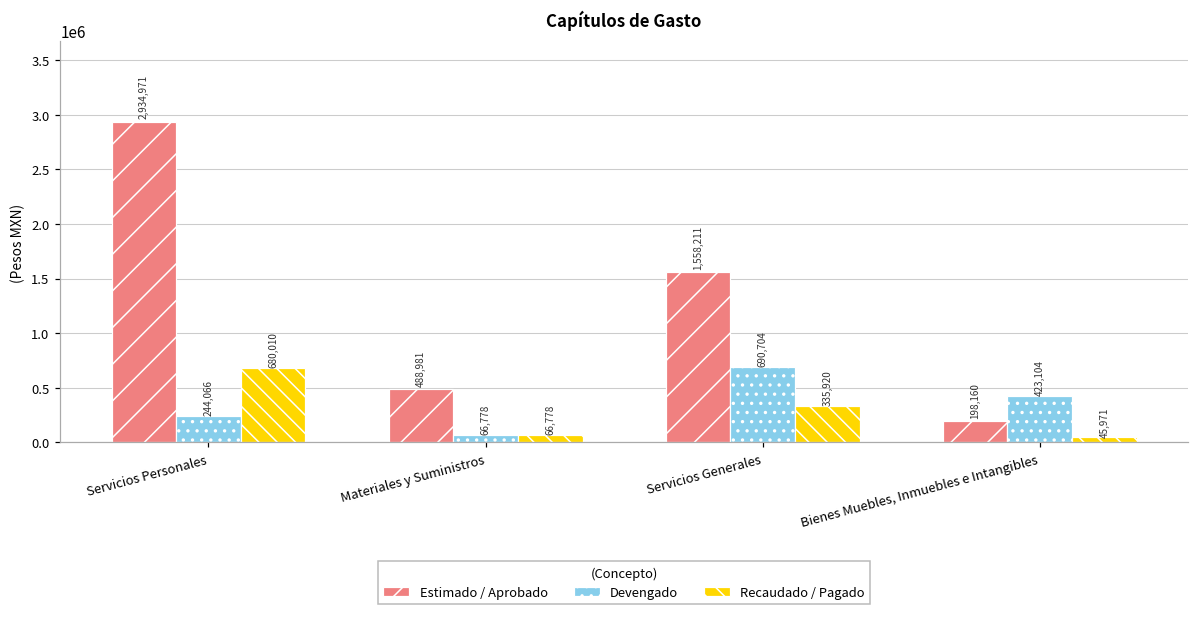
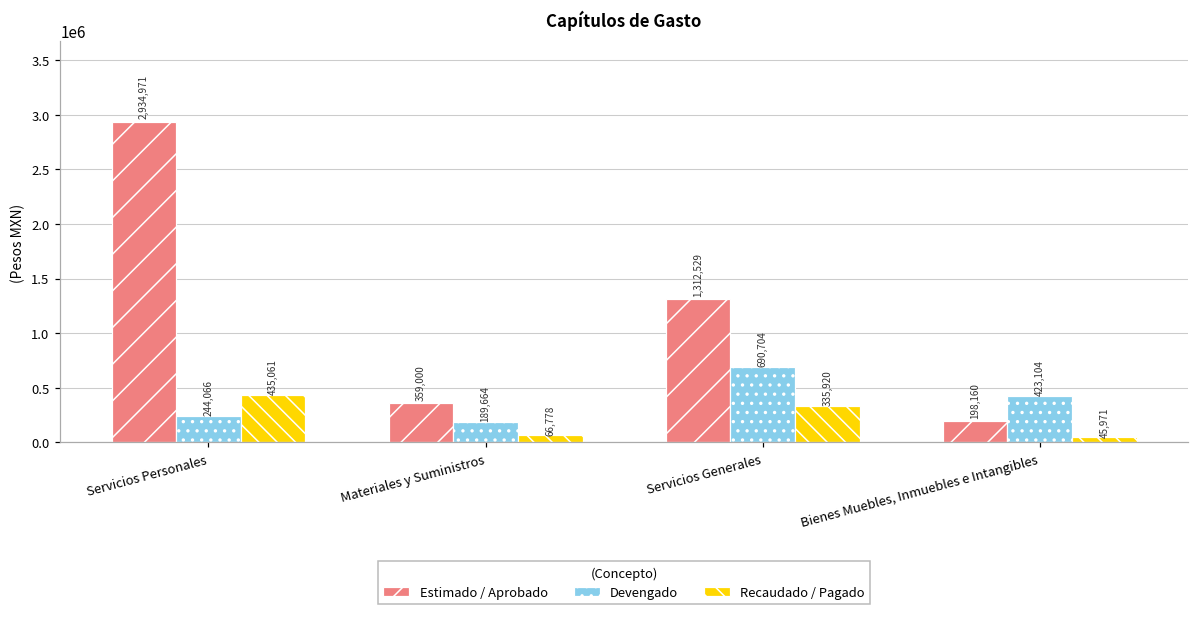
Recaudado / Pagado, Servicios Personales: 680,010 -> 435,061
Estimado / Aprobado, Materiales y Suministros: 488,981 -> 359,000
Devengado, Materiales y Suministros: 66,778 -> 189,664
Estimado / Aprobado, Servicios Generales: 1,558,211 -> 1,312,529
